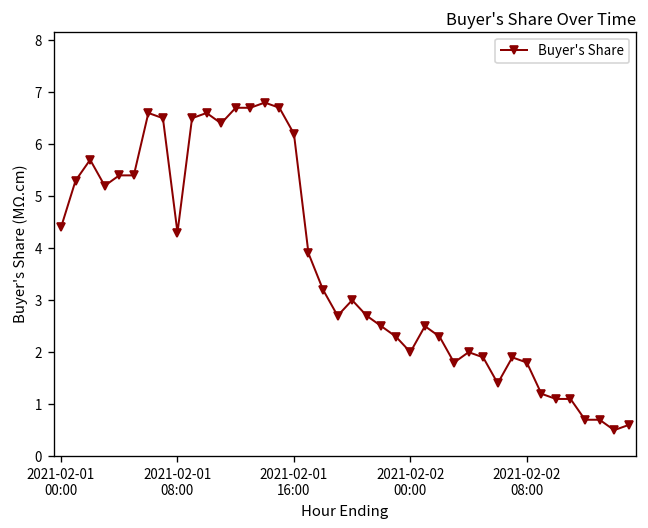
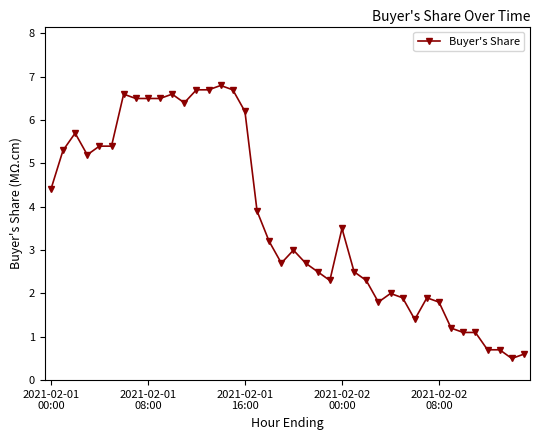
2021-02-01 08:00: 4.3 -> 6.5
2021-02-02 00:00: 2.0 -> 3.5
